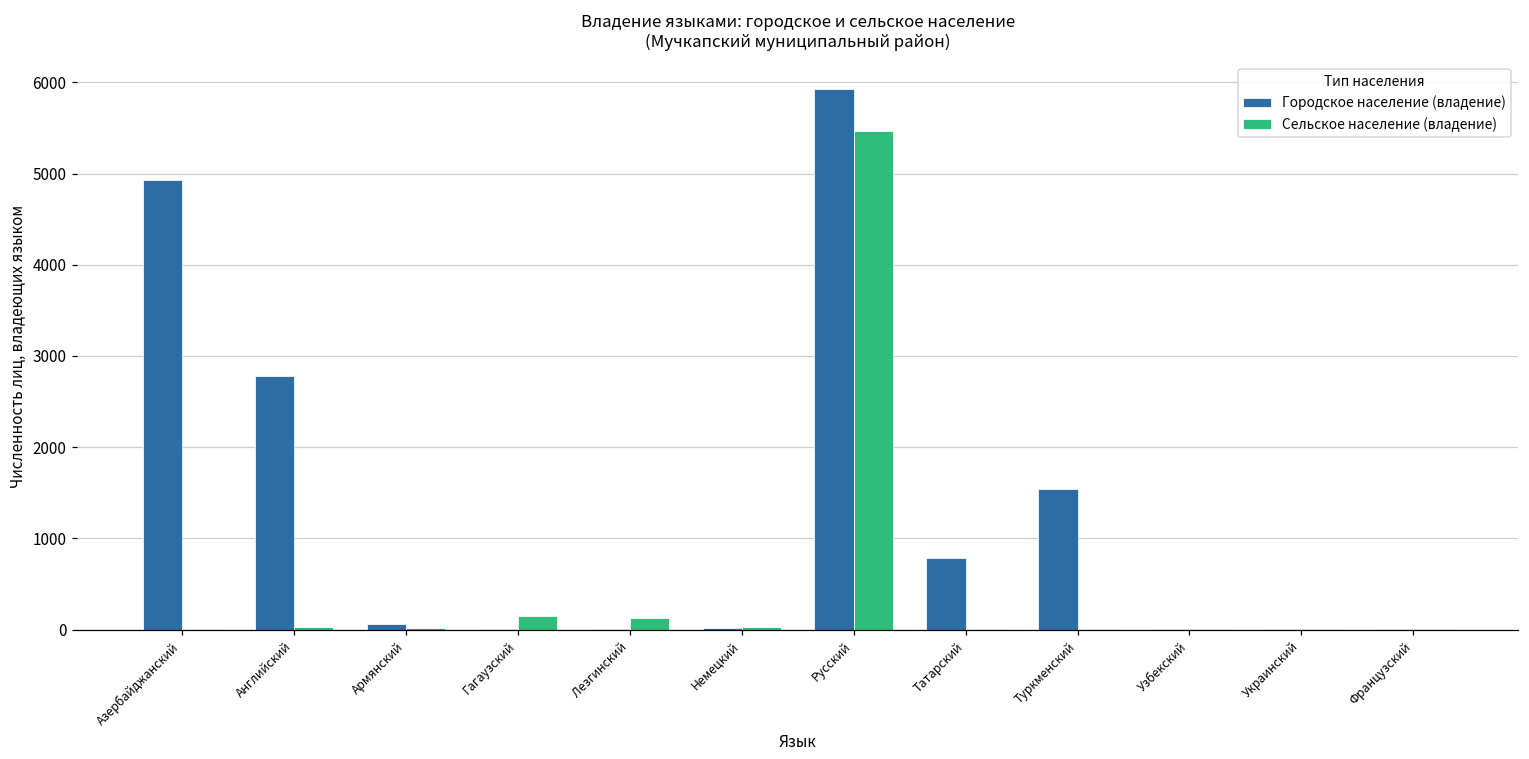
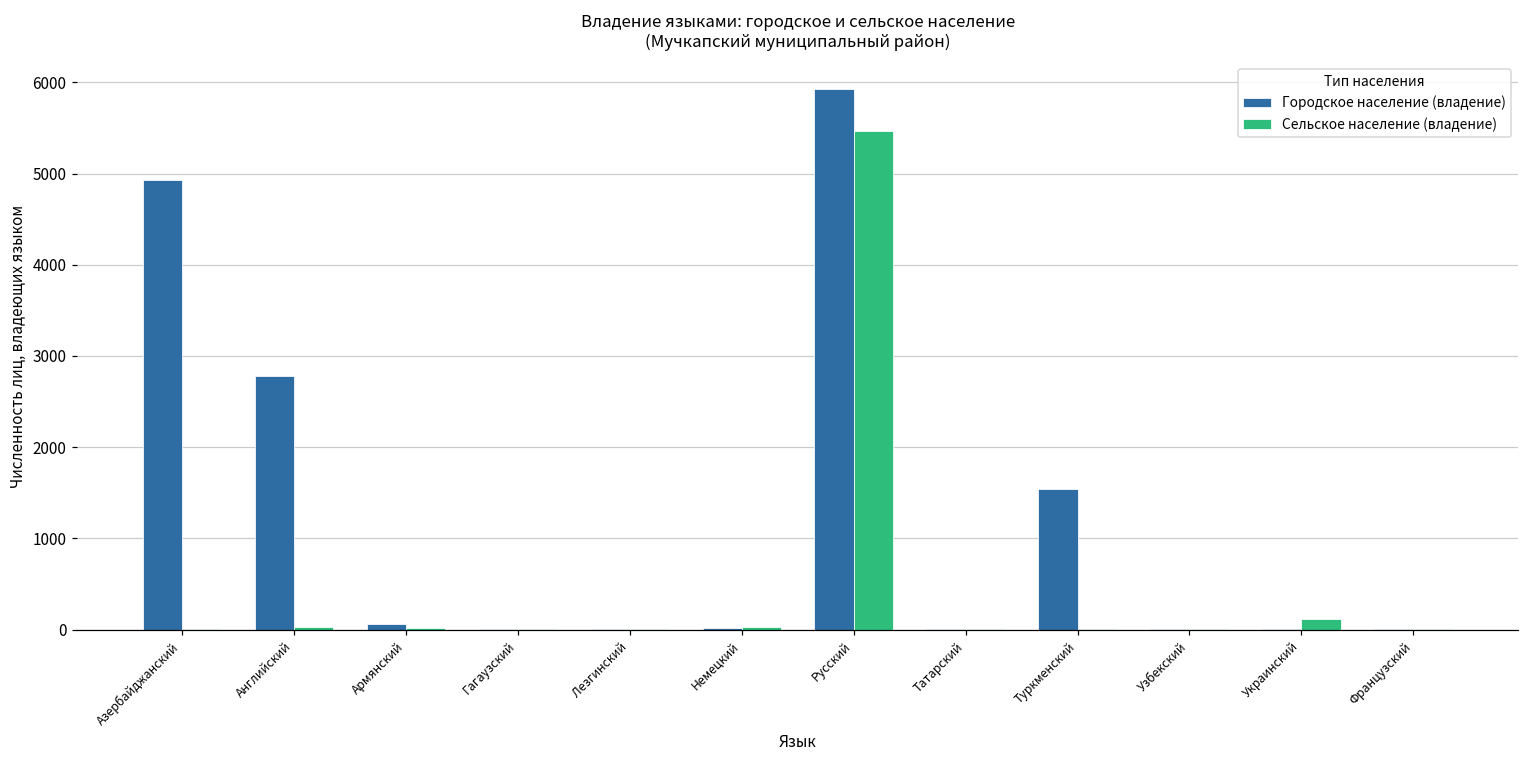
Сельское население (владение), Гагаузский: 100 -> 0
Сельское население (владение), Лезгинский: 100 -> 0
Городское население (владение), Татарский: 800 -> 0
Сельское население (владение), Украинский: 0 -> 100
